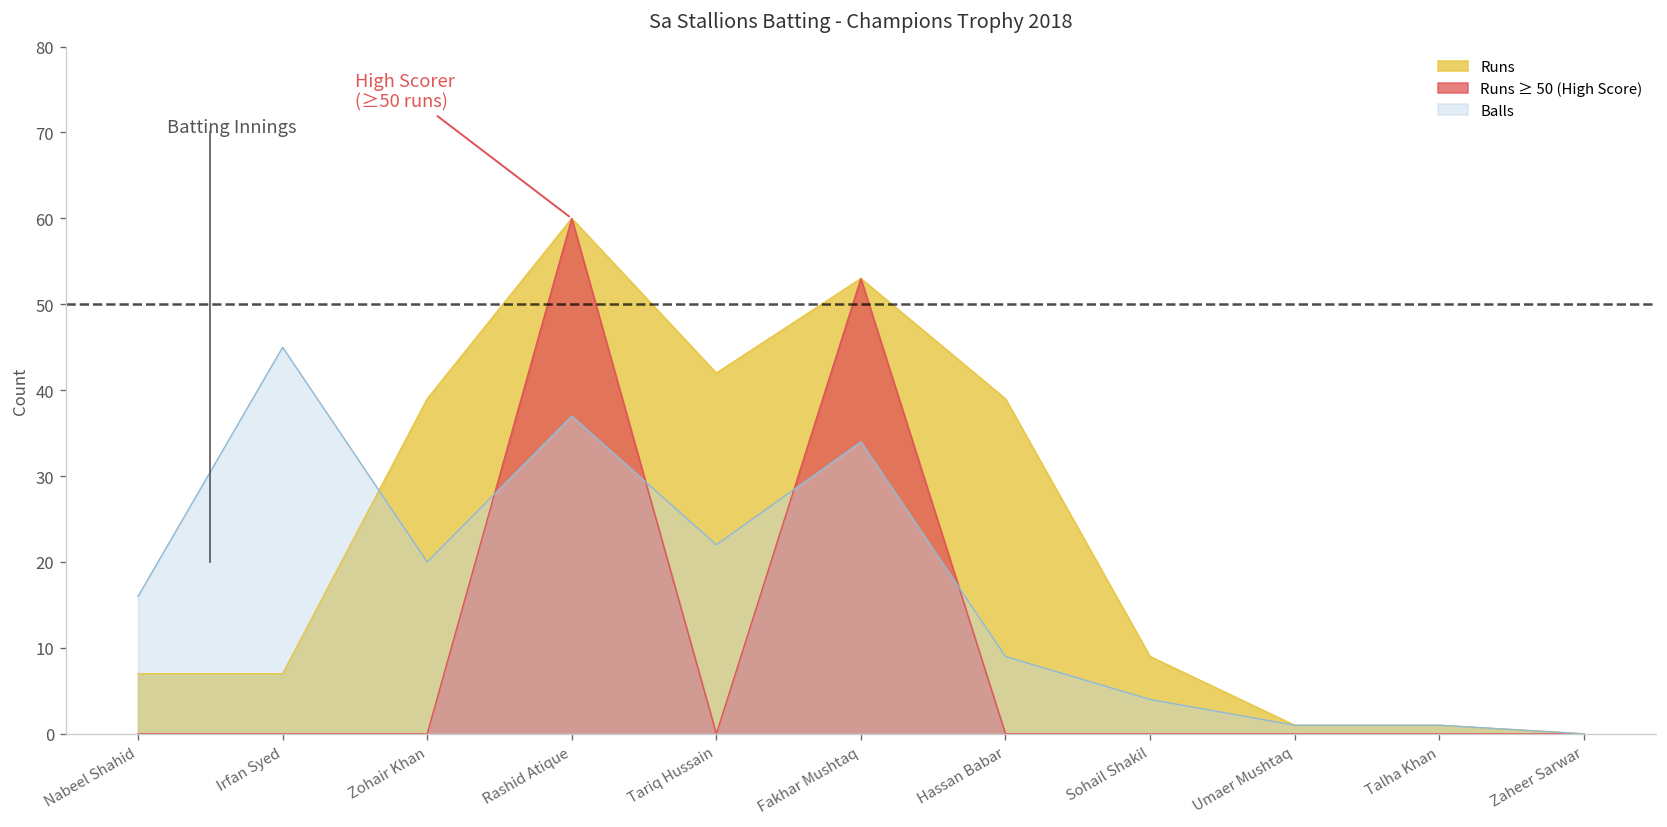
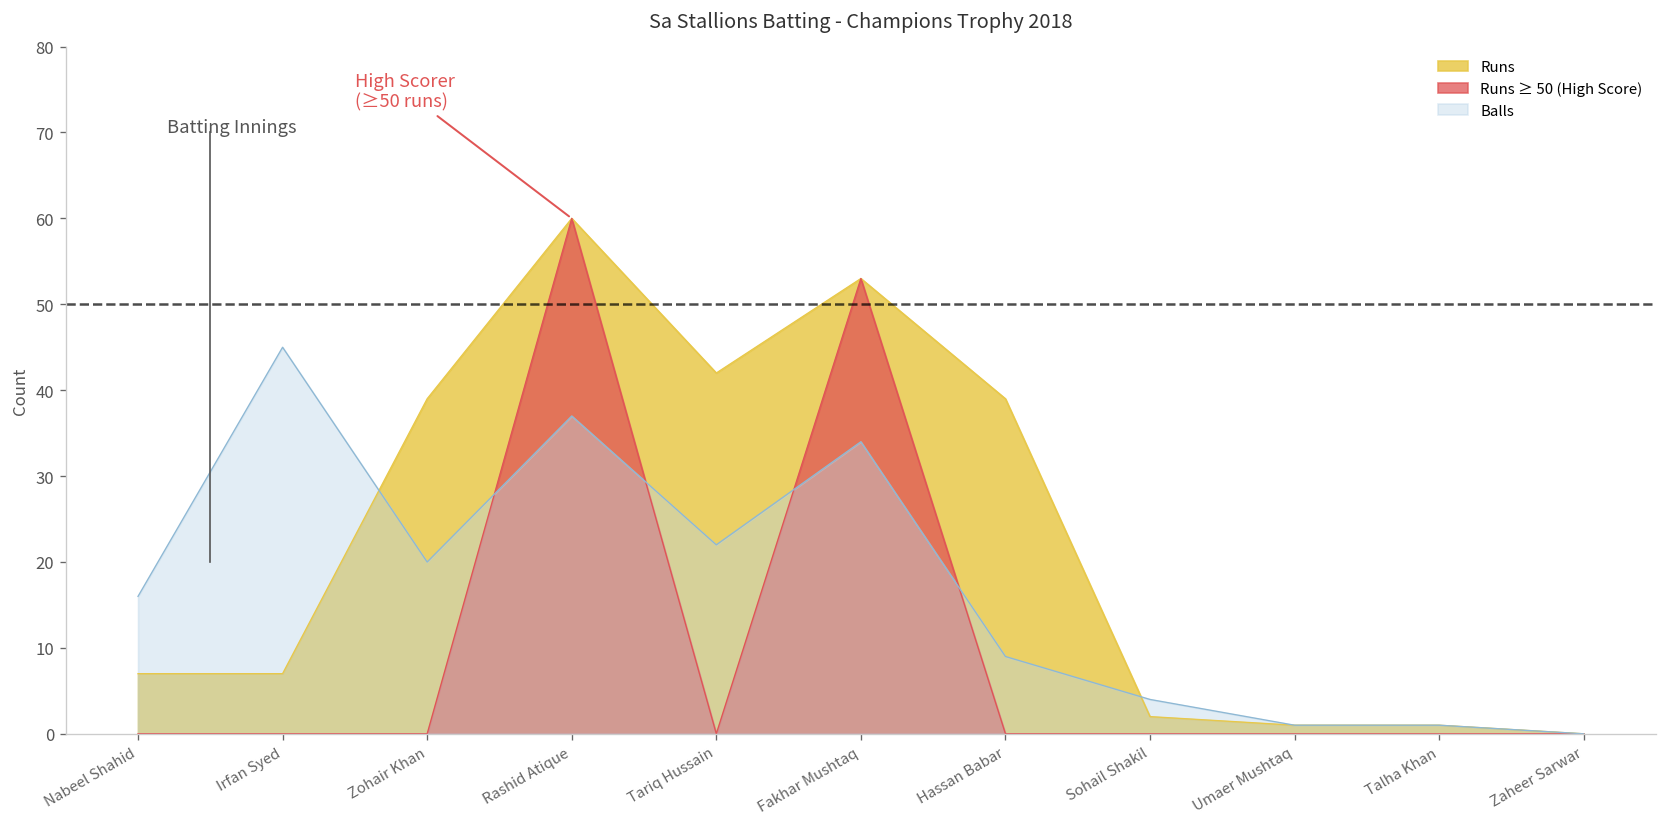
Runs, Sohail Shakil: 9 -> 2
